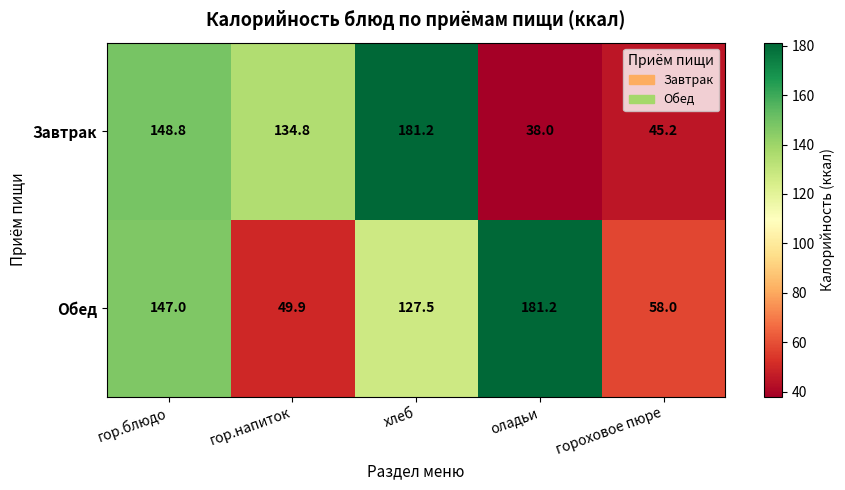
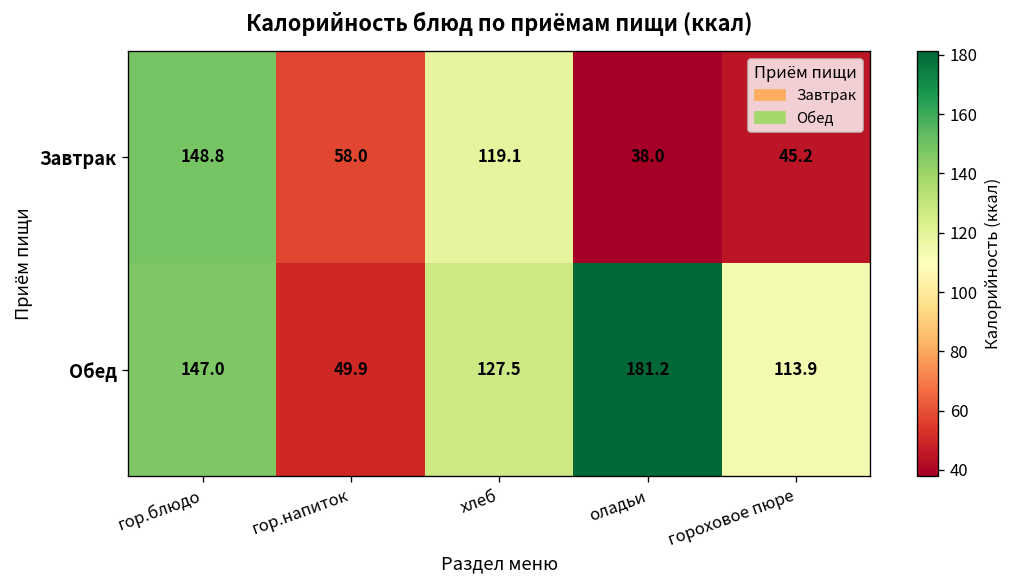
Завтрак, гор.напиток: 134.8 -> 58.0
Завтрак, хлеб: 181.2 -> 119.1
Обед, гороховое пюре: 58.0 -> 113.9
